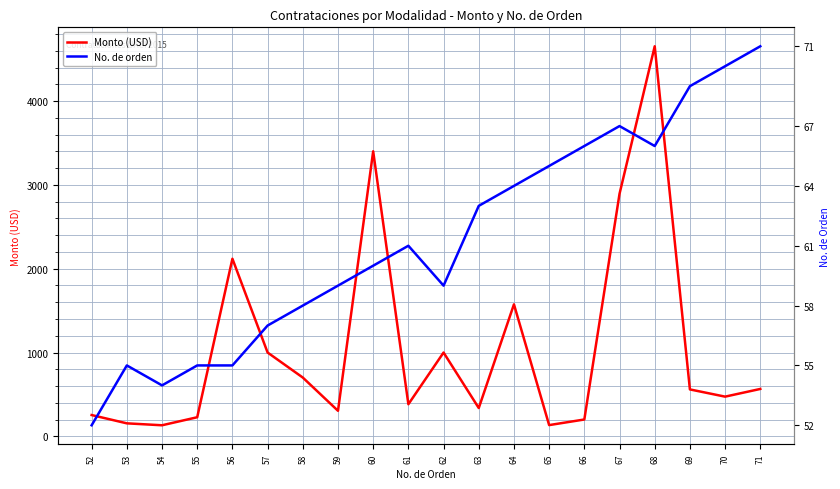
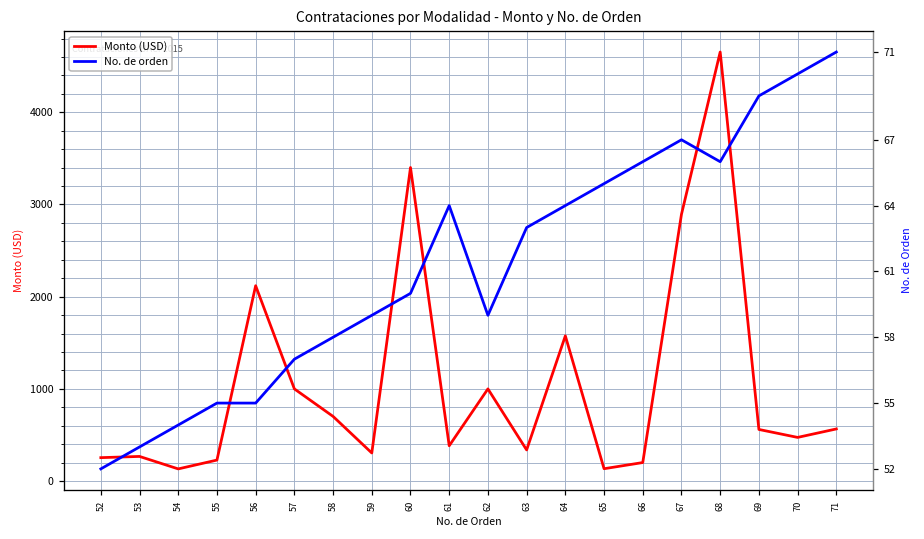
Monto (USD), 53: 200 -> 300
No. de orden, 53: 800 -> 400
No. de orden, 61: 2300 -> 3000
